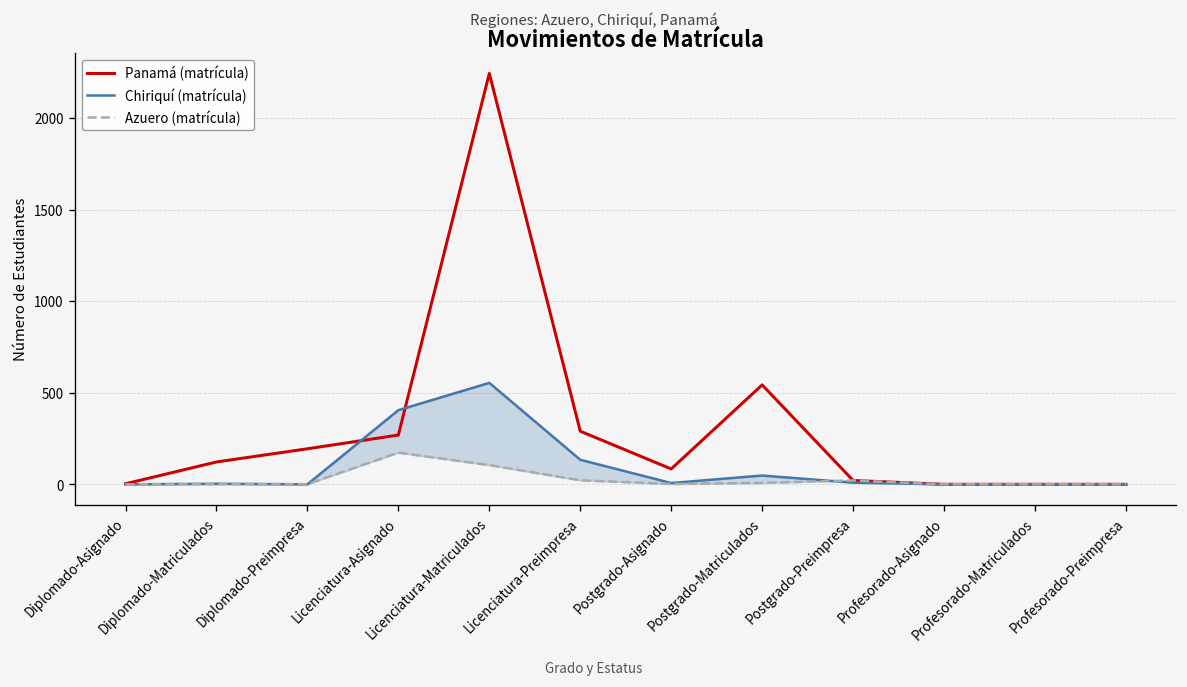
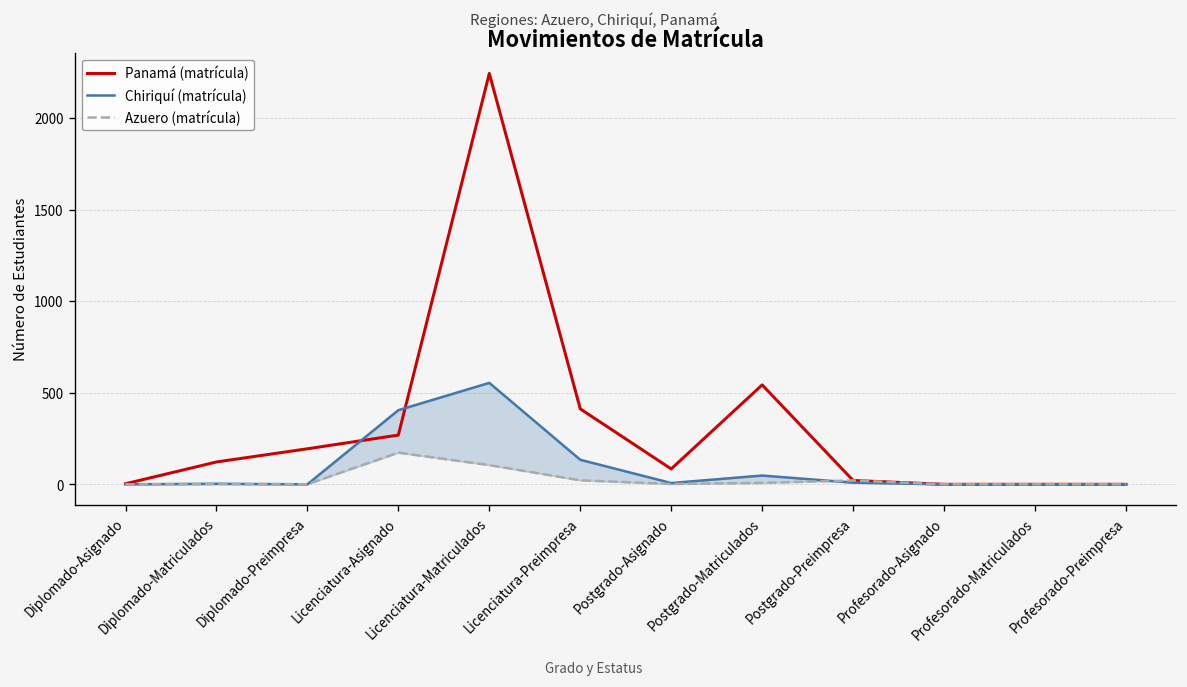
Panamá (matrícula), Licenciatura-Preimpresa: 290 -> 410
